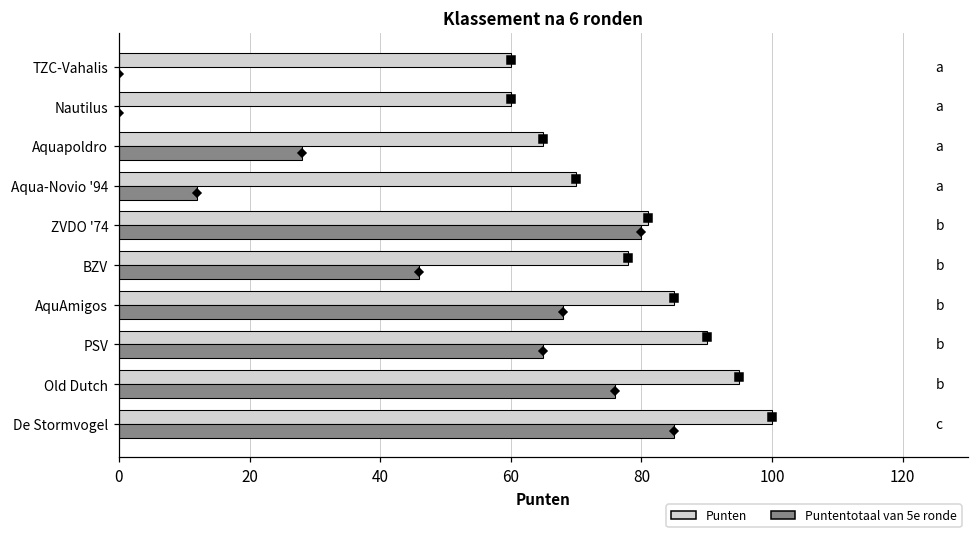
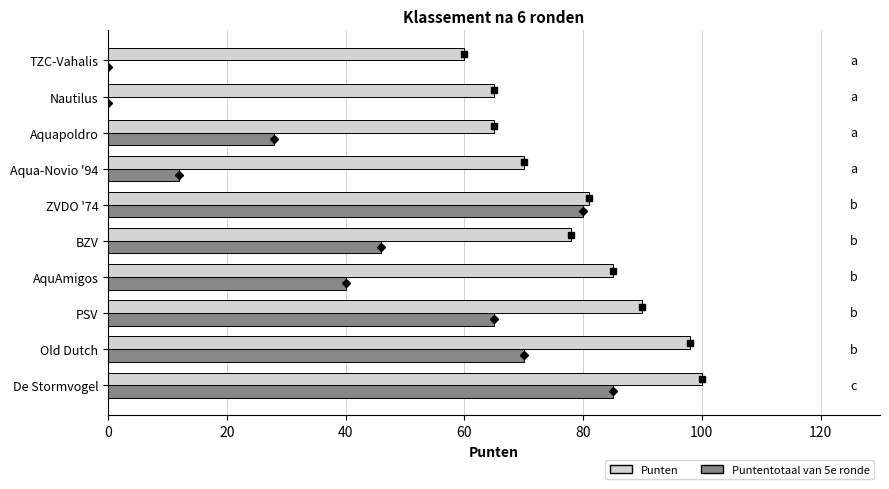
Punten, Nautilus: 60 -> 65
Puntentotaal van 5e ronde, AquAmigos: 68 -> 40
Punten, Old Dutch: 95 -> 98
Puntentotaal van 5e ronde, Old Dutch: 76 -> 70
